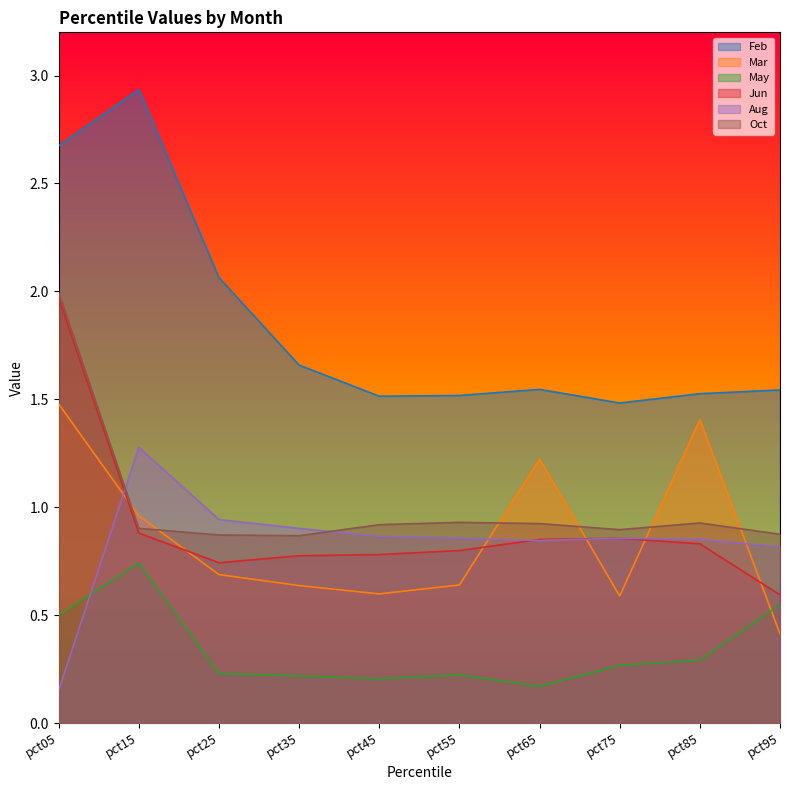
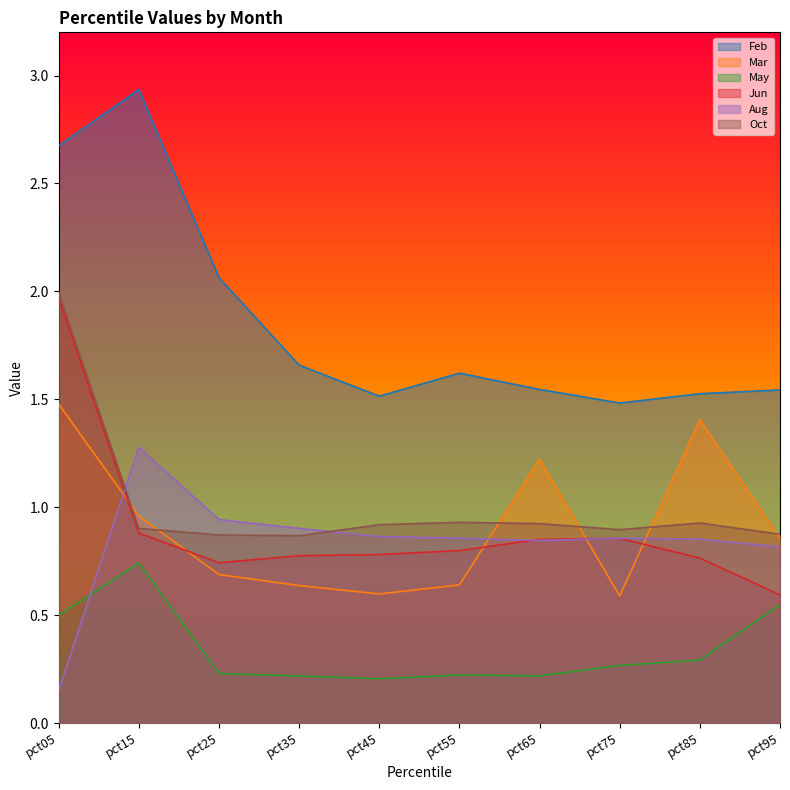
Feb, pct55: 1.52 -> 1.62
May, pct65: 0.17 -> 0.22
Jun, pct85: 0.83 -> 0.76
Mar, pct95: 0.41 -> 0.85
